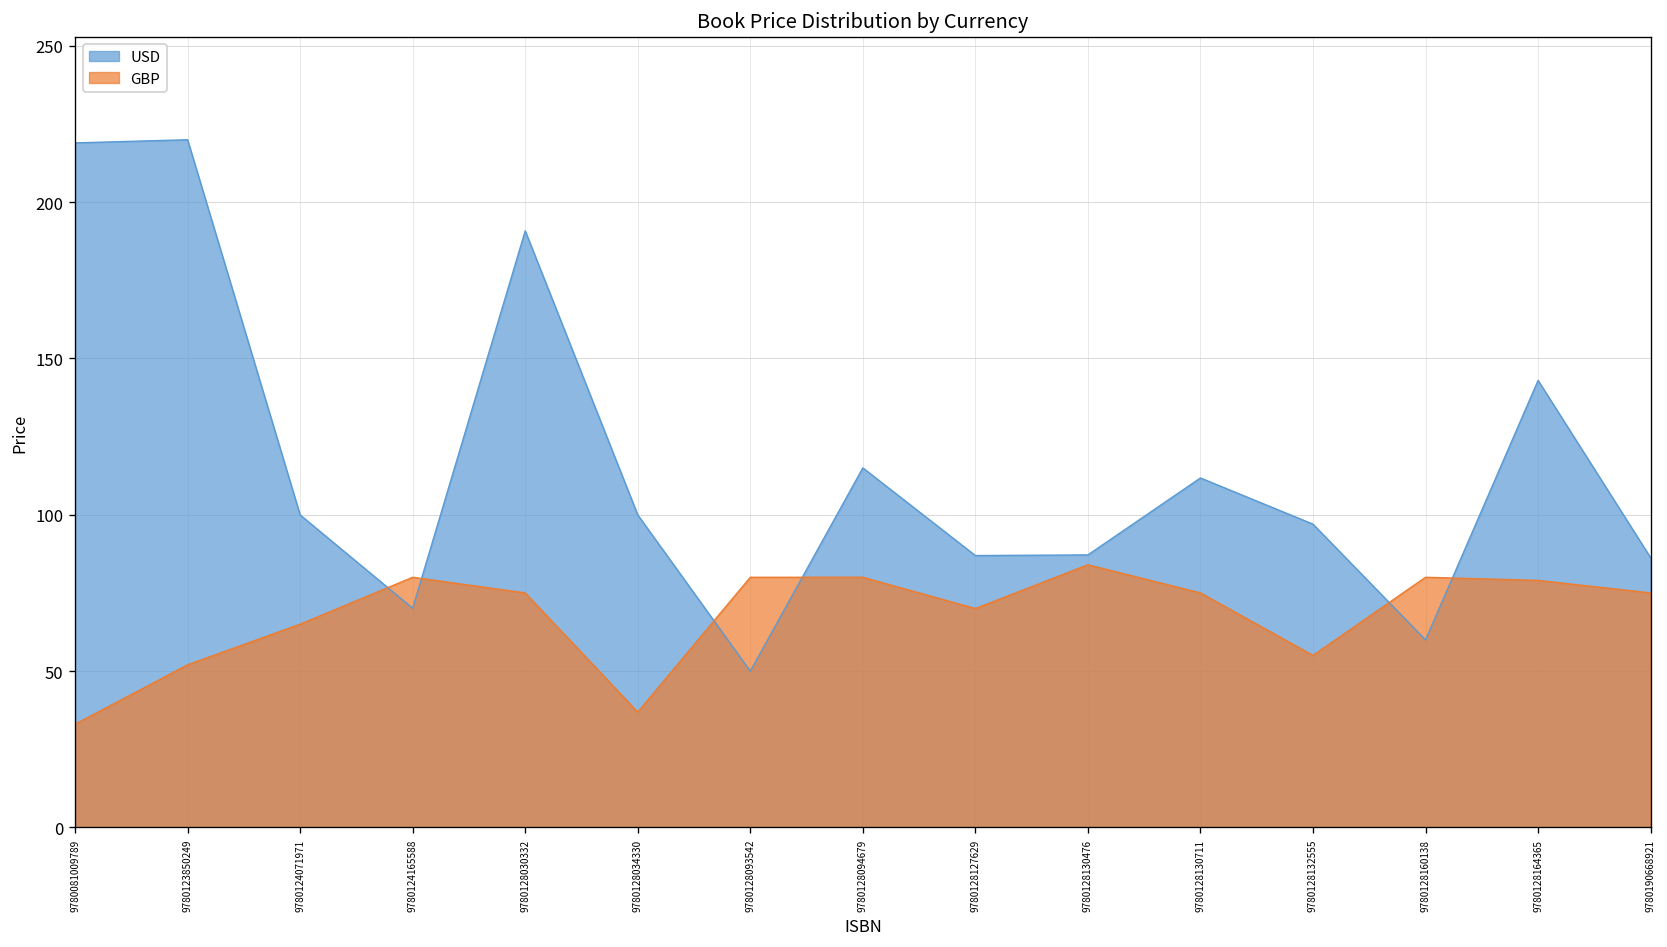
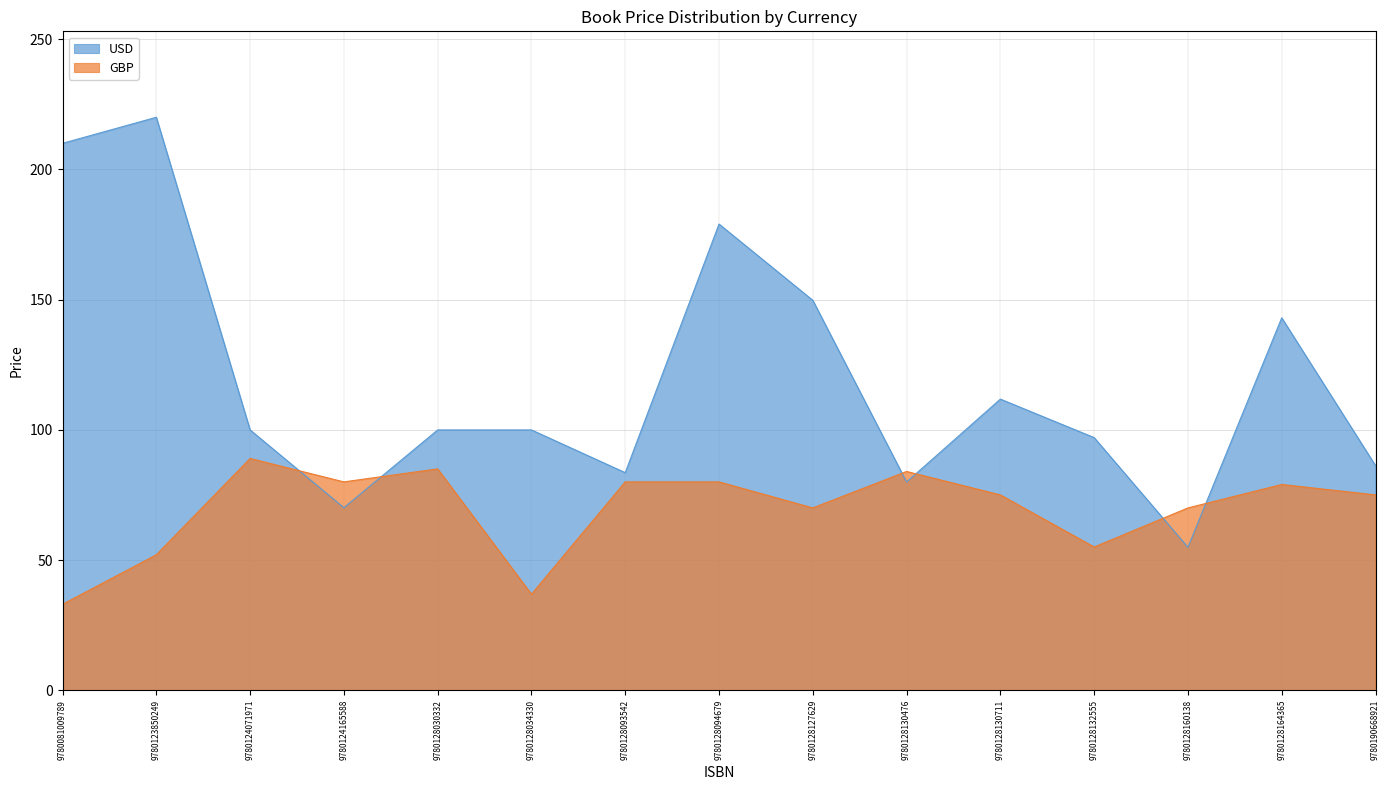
USD, 9780081009789: 219 -> 210
GBP, 9780124071971: 65 -> 89
USD, 9780128030332: 191 -> 100
GBP, 9780128030332: 75 -> 85
USD, 9780128093542: 50 -> 84
USD, 9780128094679: 115 -> 179
USD, 9780128127629: 87 -> 150
USD, 9780128130476: 87 -> 80
USD, 9780128160138: 60 -> 55
GBP, 9780128160138: 80 -> 70
